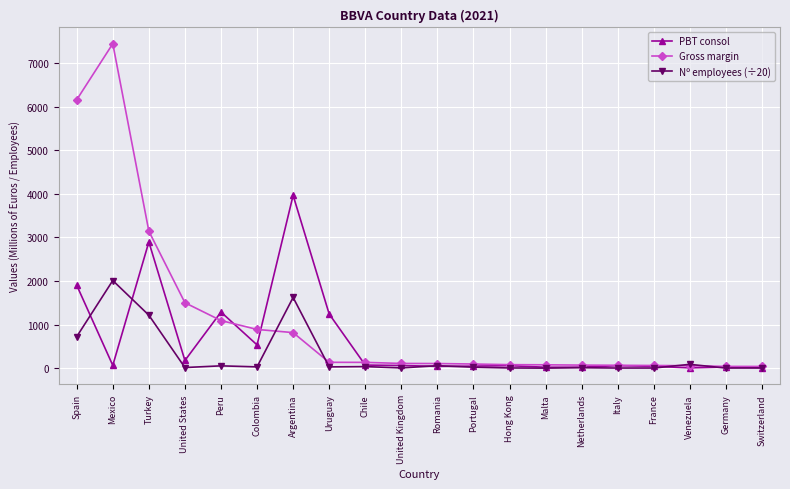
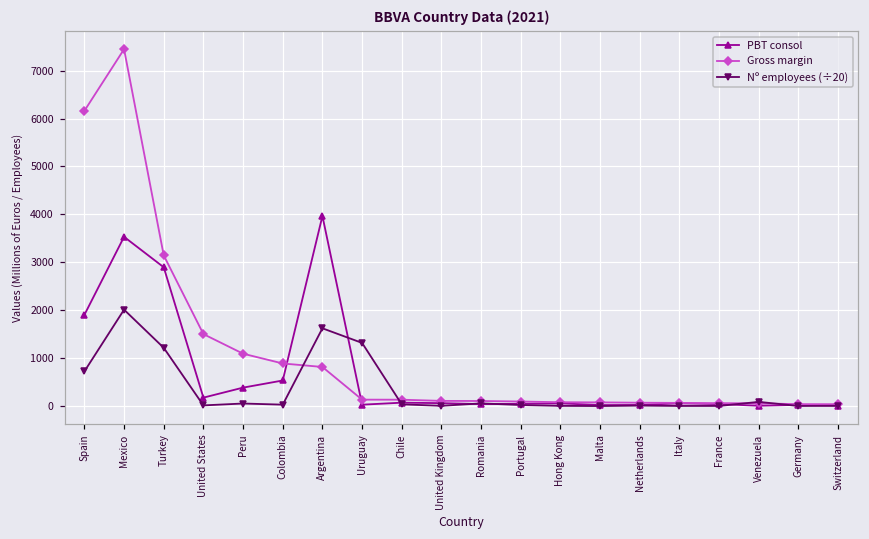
PBT consol, Mexico: 100 -> 3500
PBT consol, Peru: 1300 -> 400
PBT consol, Uruguay: 1200 -> 0
Nº employees (÷20), Uruguay: 0 -> 1300
